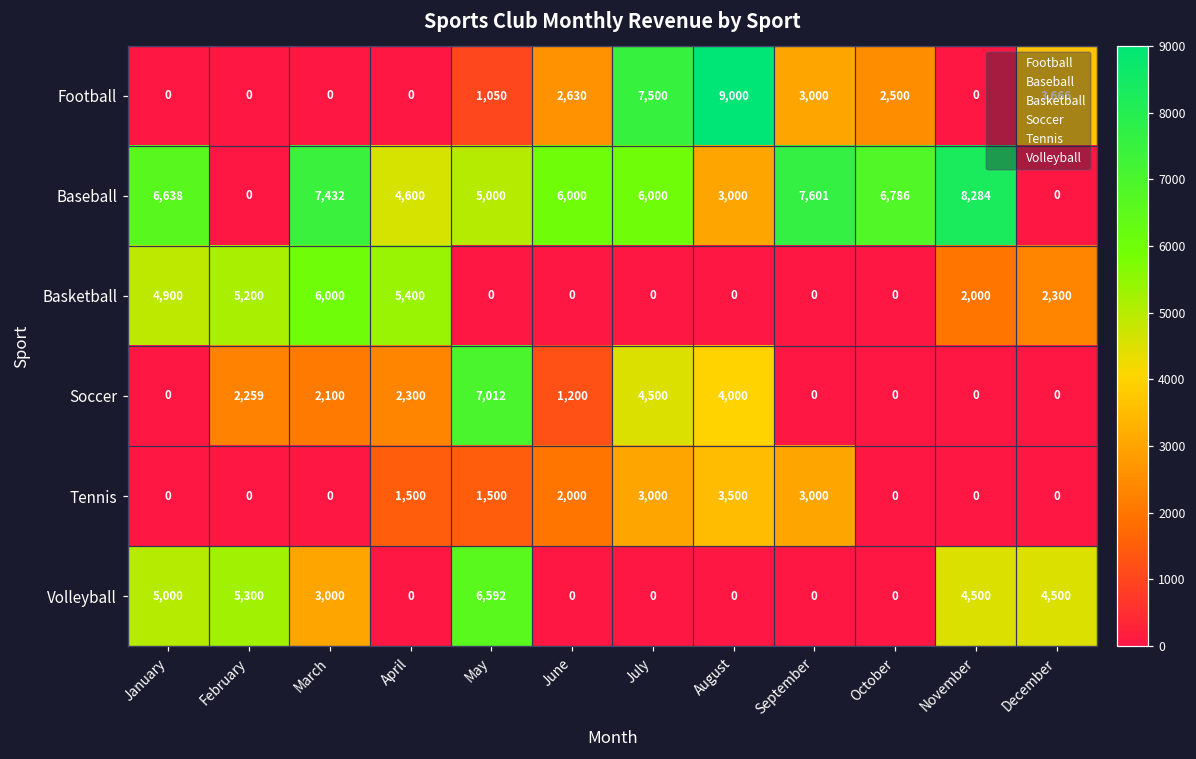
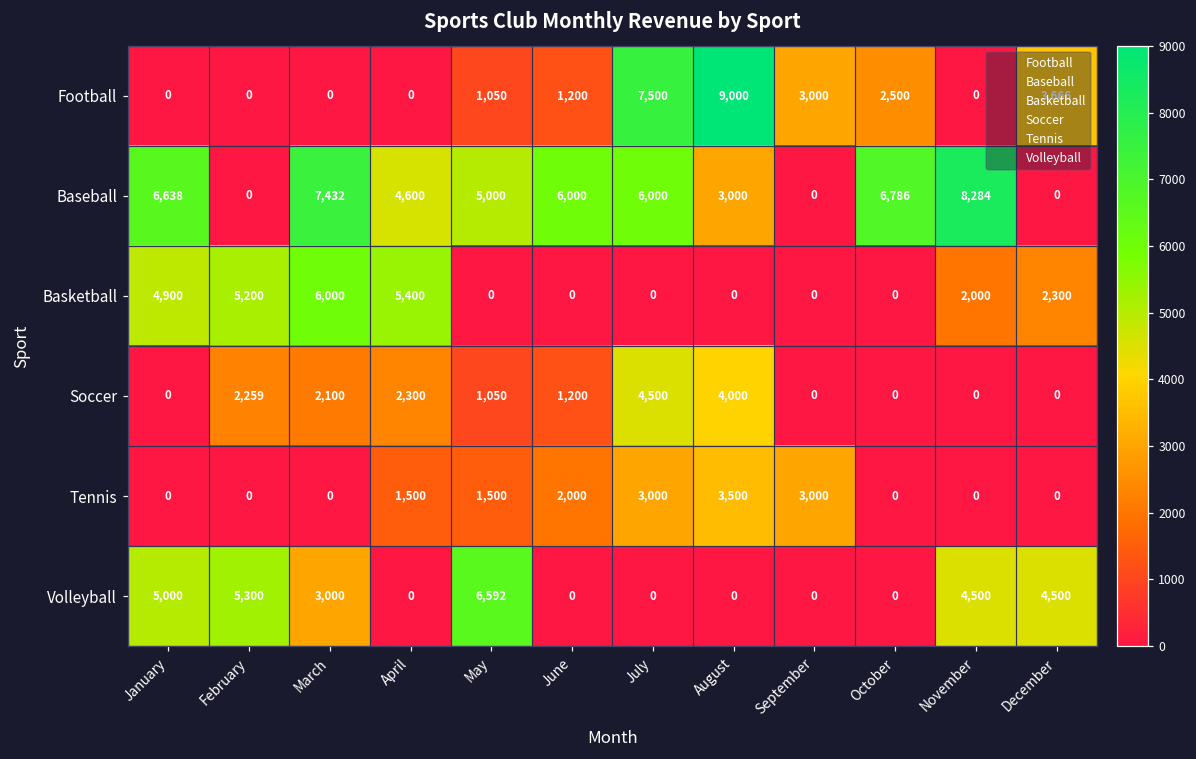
Football, June: 2,630 -> 1,200
Baseball, September: 7,601 -> 0
Soccer, May: 7,012 -> 1,050
